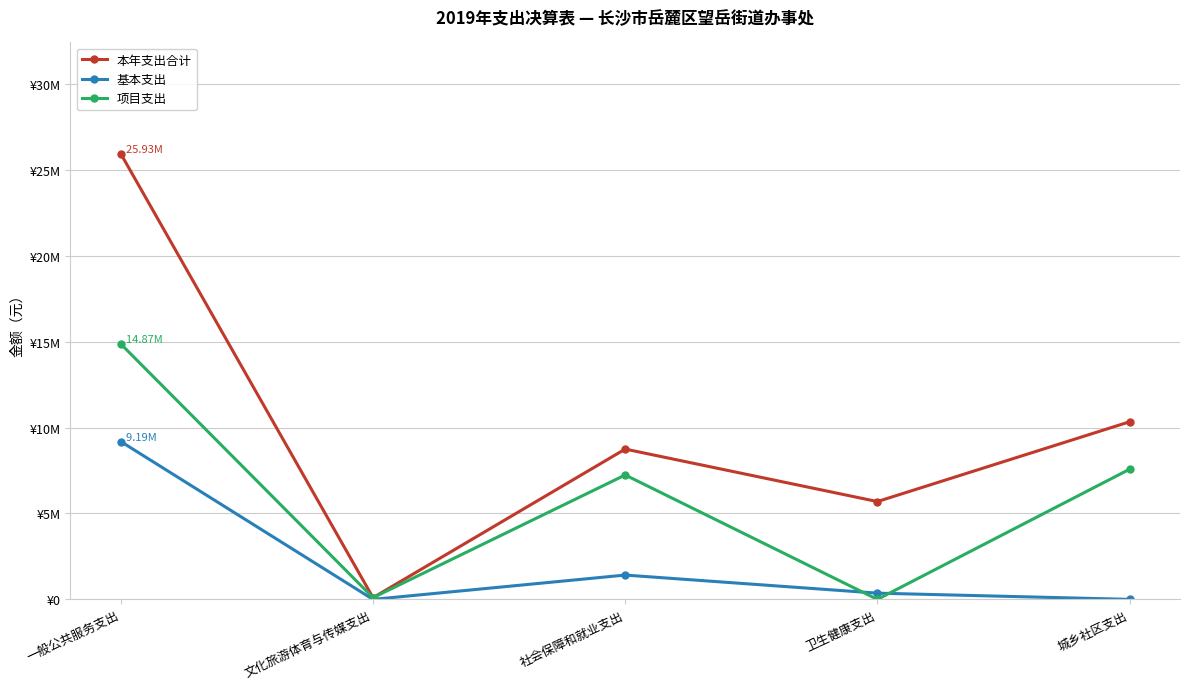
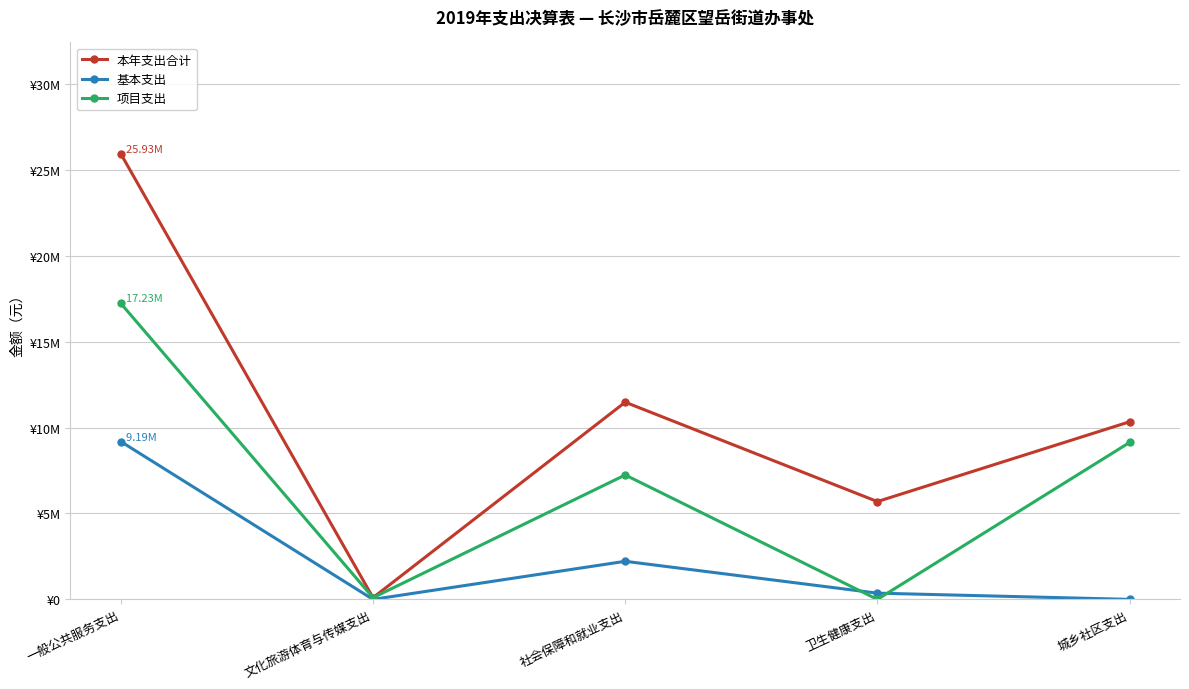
项目支出, 一般公共服务支出: 14.87M -> 17.23M
本年支出合计, 社会保障和就业支出: ¥8700000 -> ¥11500000
基本支出, 社会保障和就业支出: ¥1400000 -> ¥2200000
项目支出, 城乡社区支出: ¥7600000 -> ¥9100000
